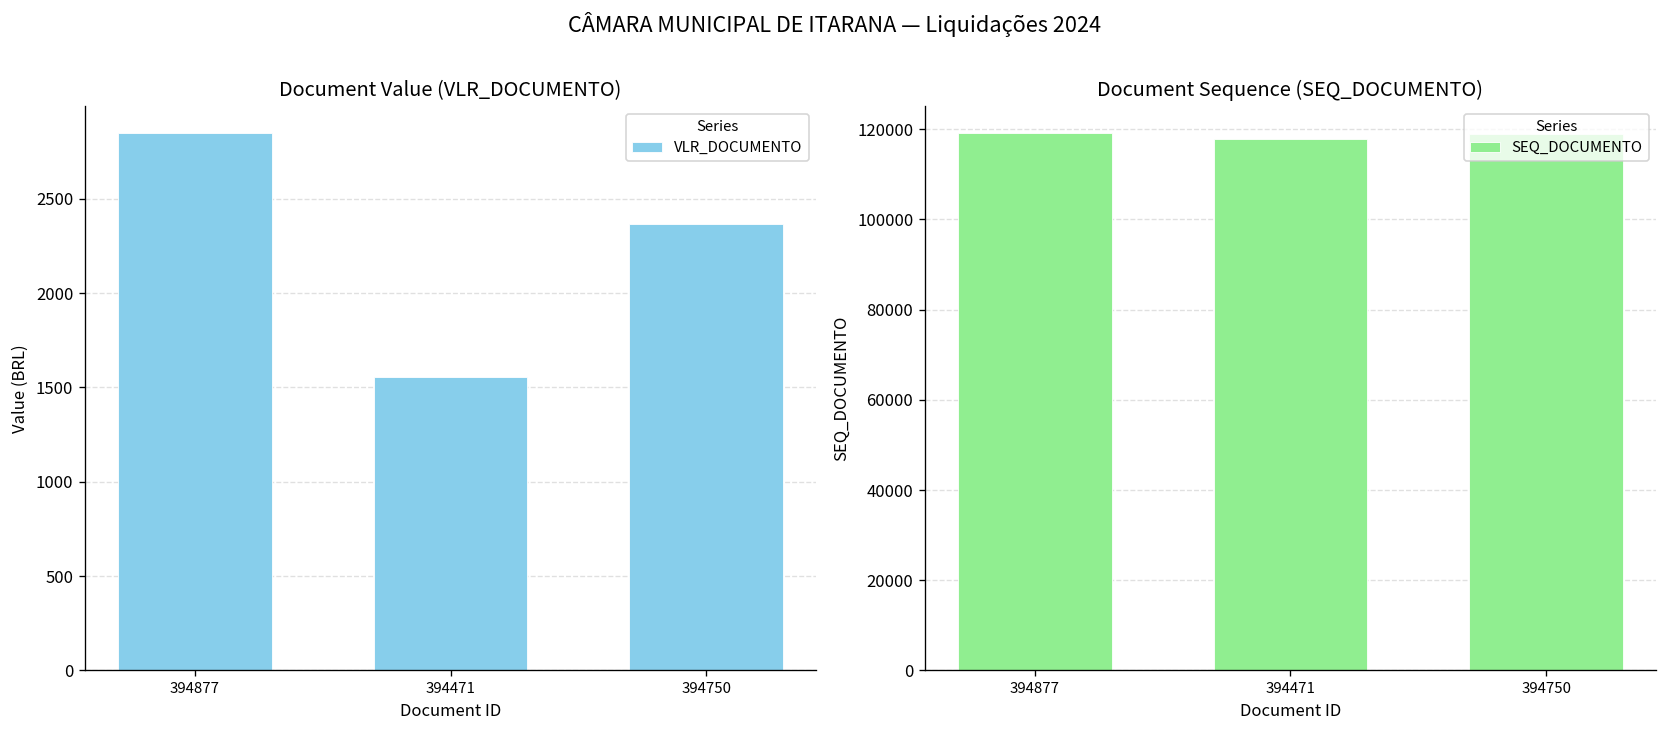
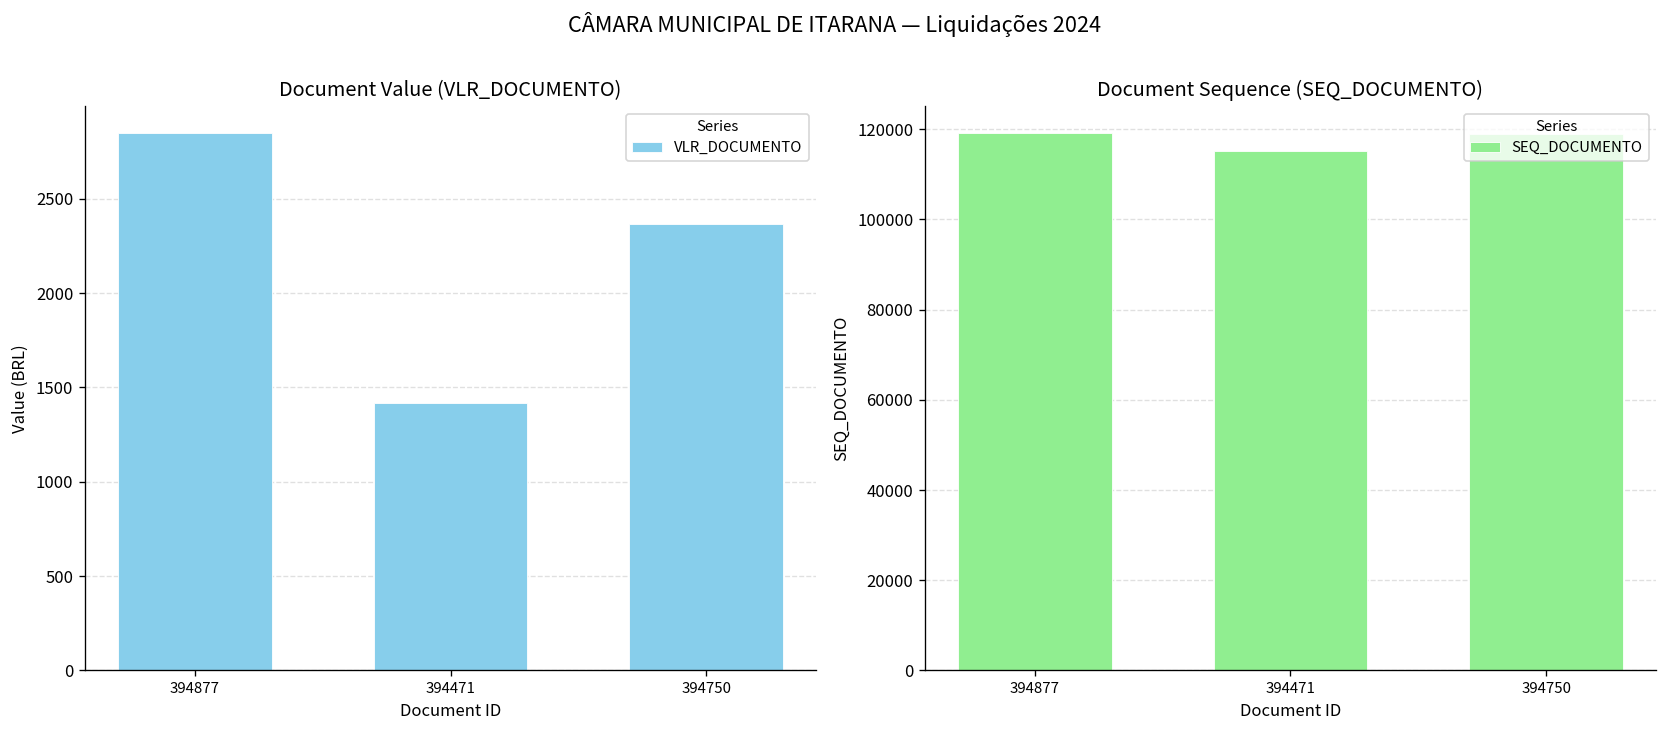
Document Value (VLR_DOCUMENTO), 394471: 1550 -> 1420
Document Sequence (SEQ_DOCUMENTO), 394471: 118000 -> 115000
